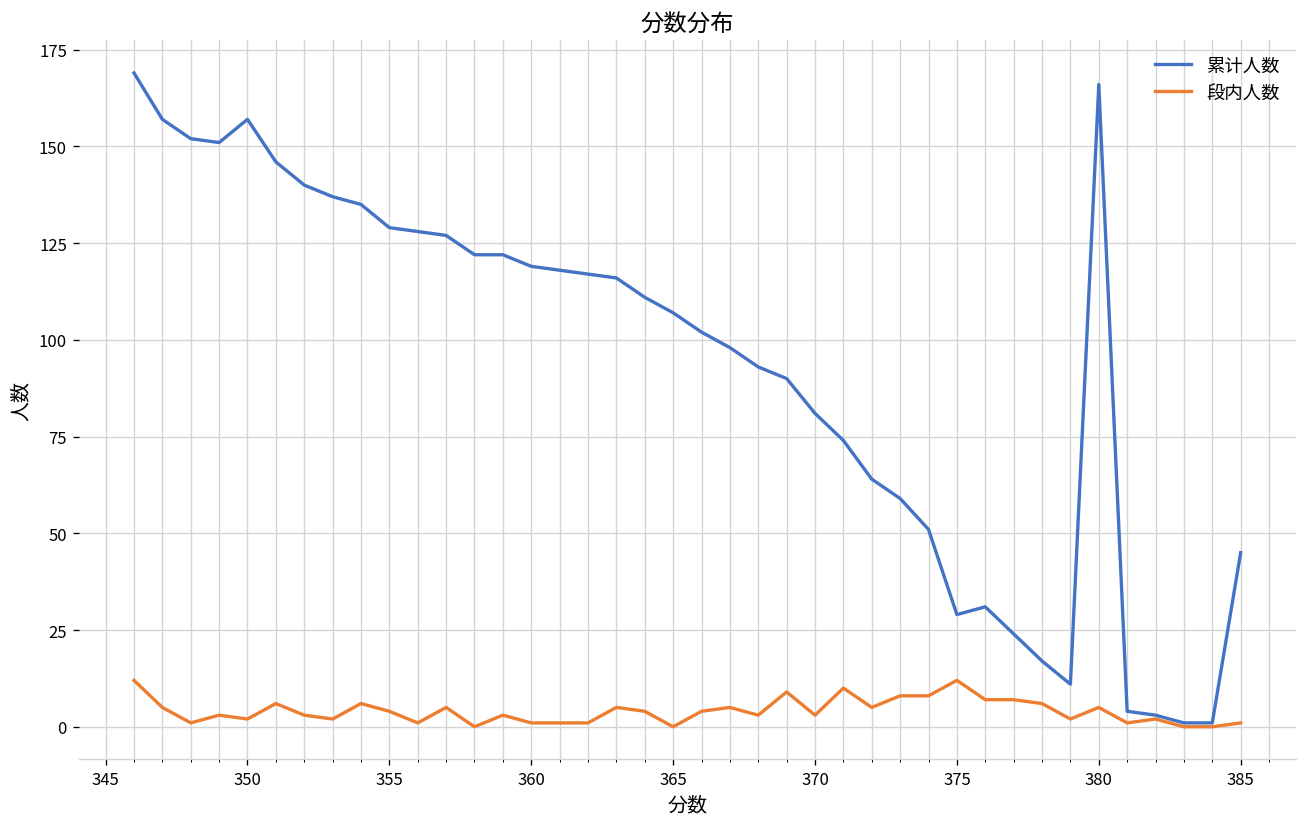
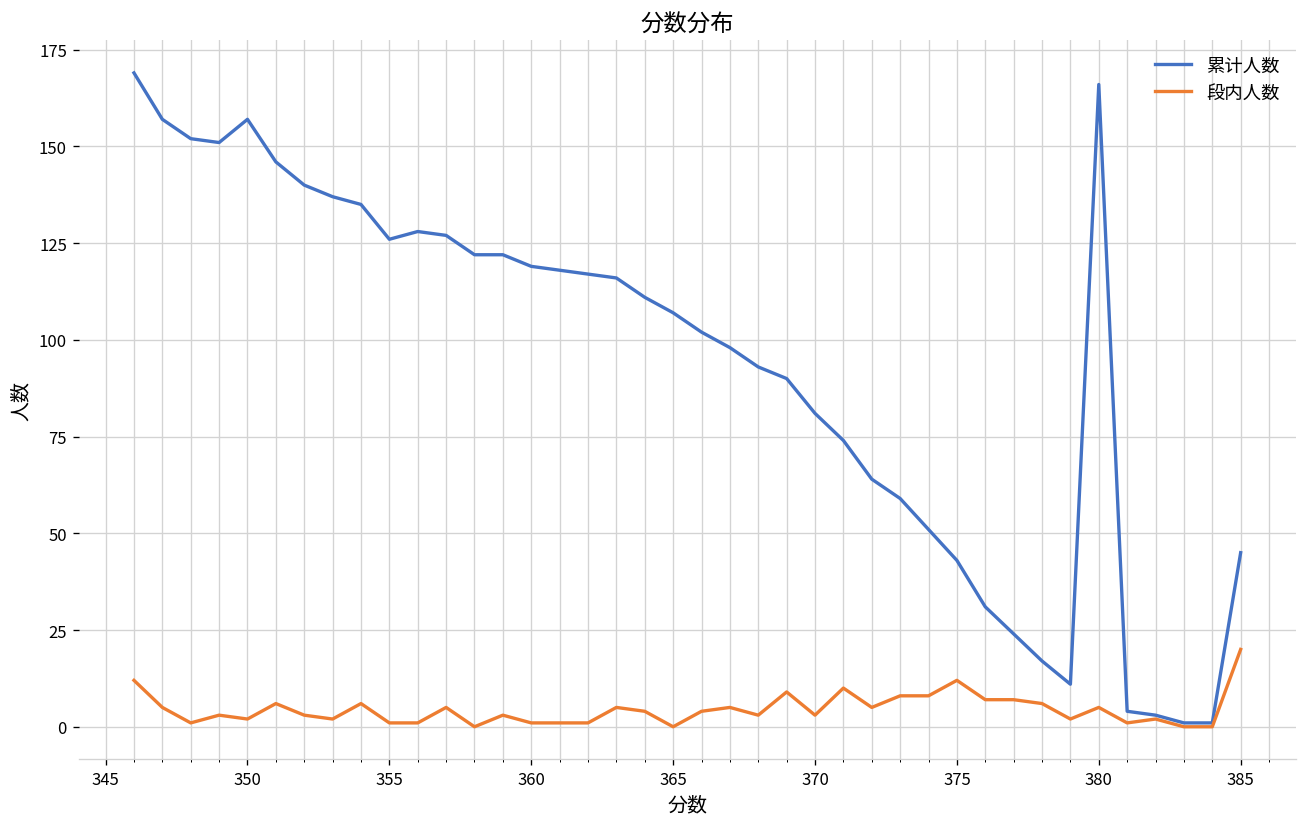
累计人数, 355: 129 -> 126
段内人数, 355: 4 -> 1
累计人数, 375: 29 -> 43
段内人数, 385: 1 -> 20
